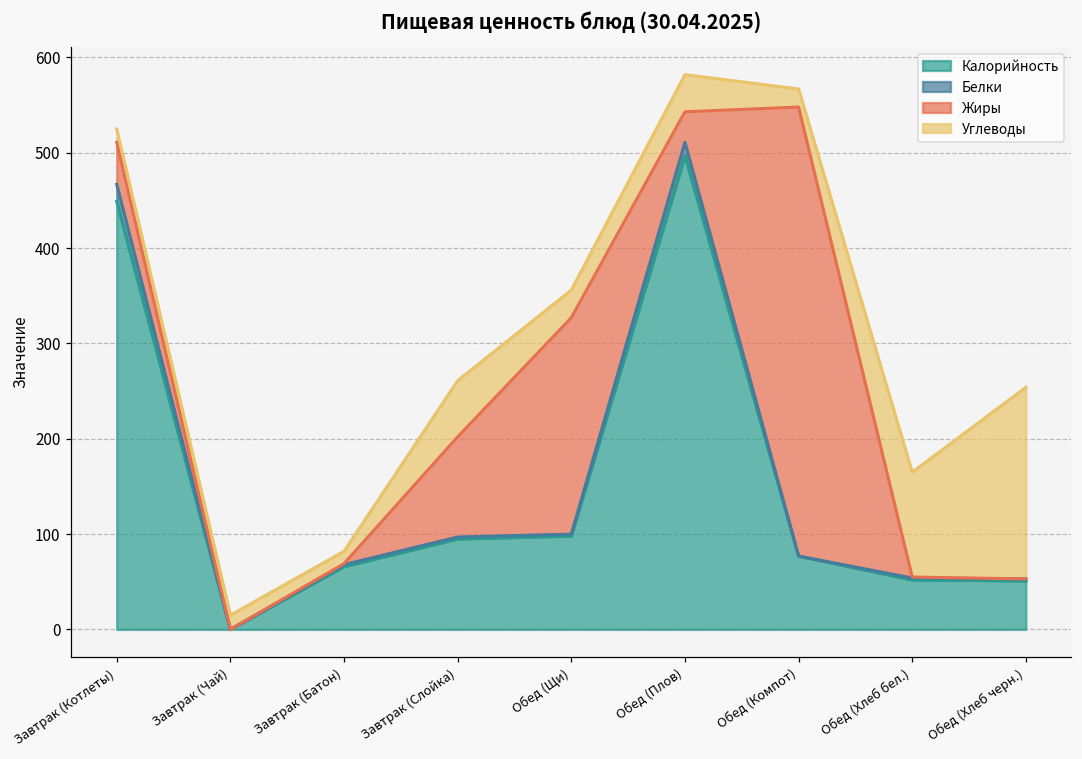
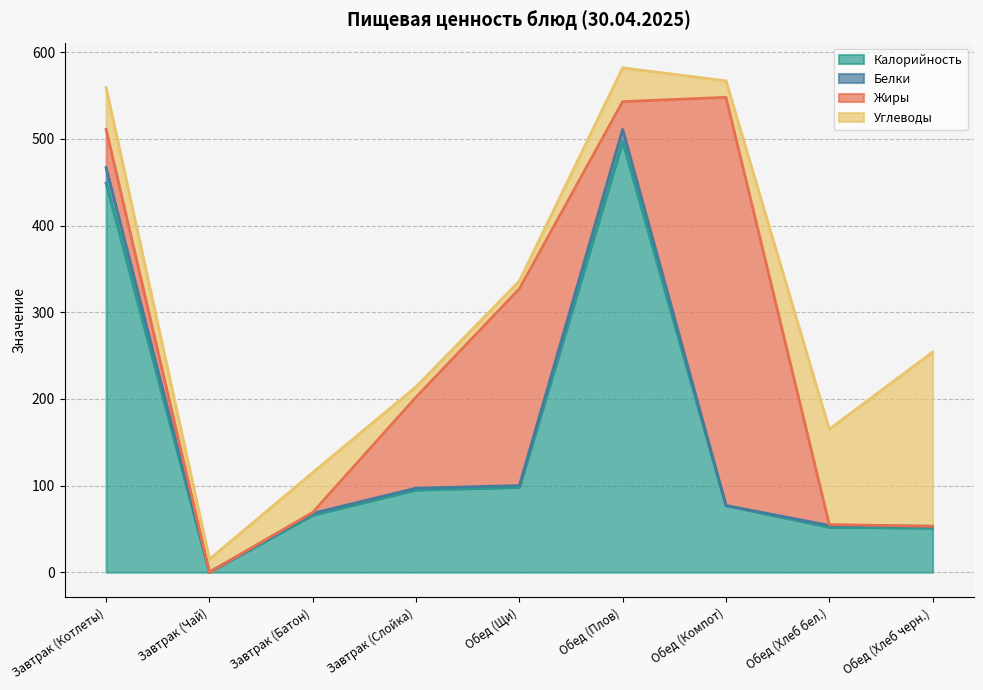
Углеводы, Завтрак (Котлеты): 10 -> 50
Углеводы, Завтрак (Батон): 10 -> 50
Углеводы, Завтрак (Слойка): 60 -> 10
Углеводы, Обед (Щи): 30 -> 10
